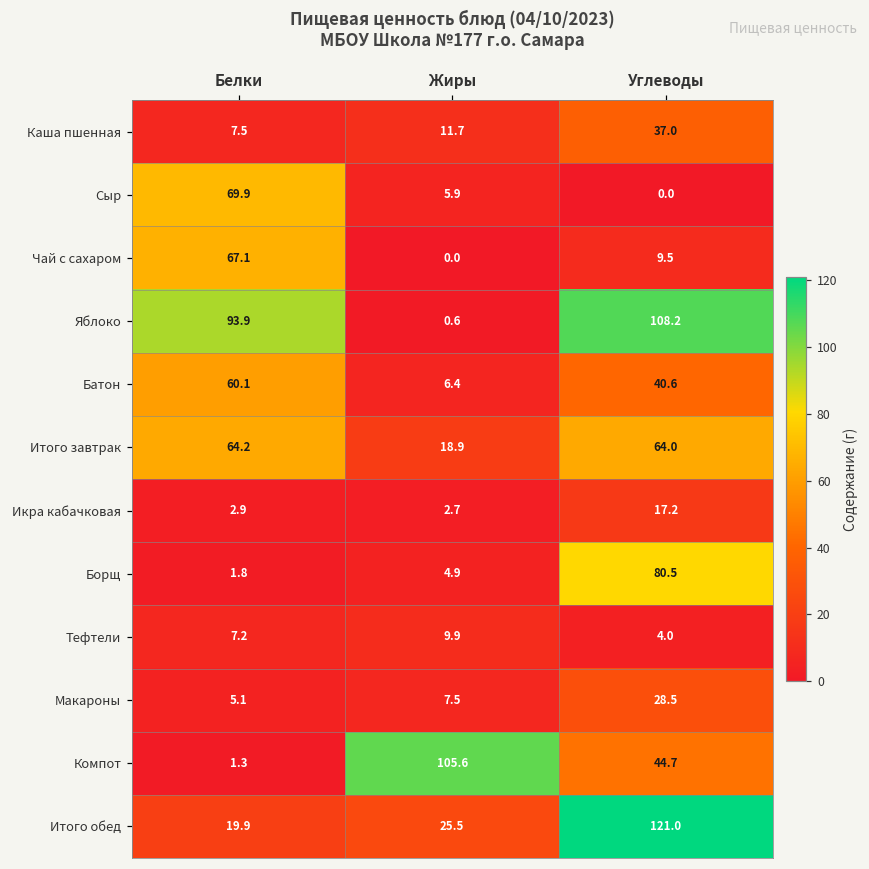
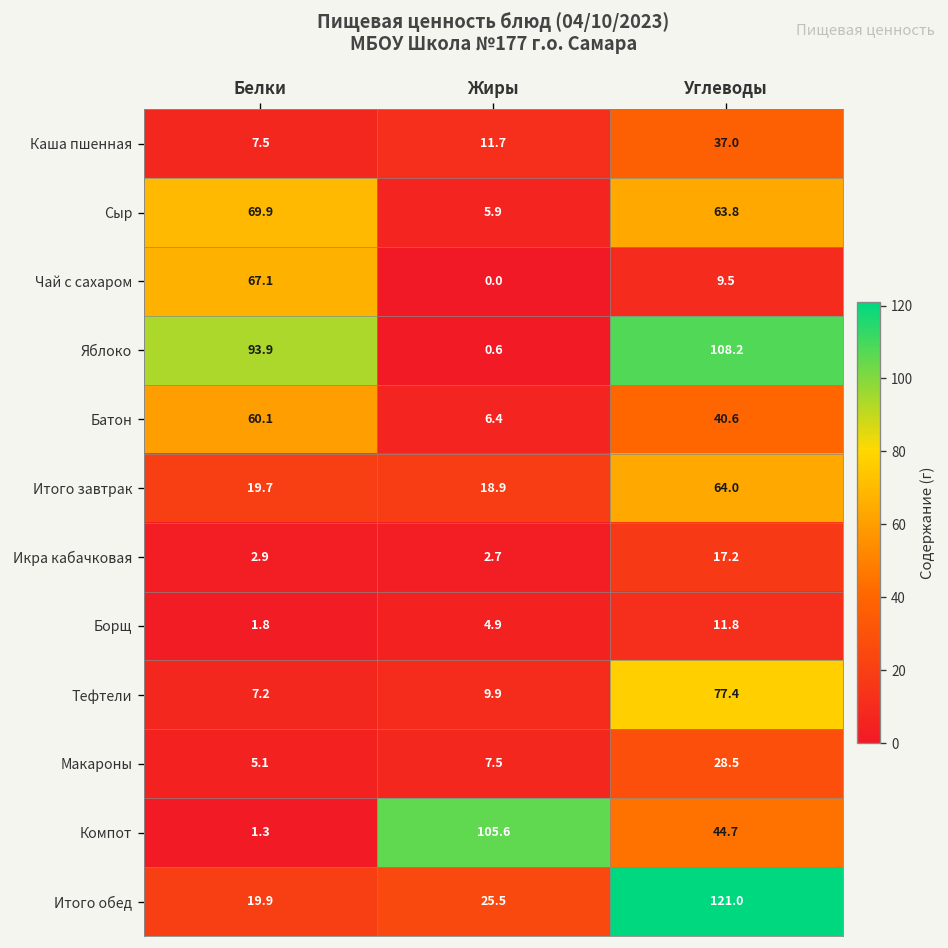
Сыр, Углеводы: 0.0 -> 63.8
Итого завтрак, Белки: 64.2 -> 19.7
Борщ, Углеводы: 80.5 -> 11.8
Тефтели, Углеводы: 4.0 -> 77.4
